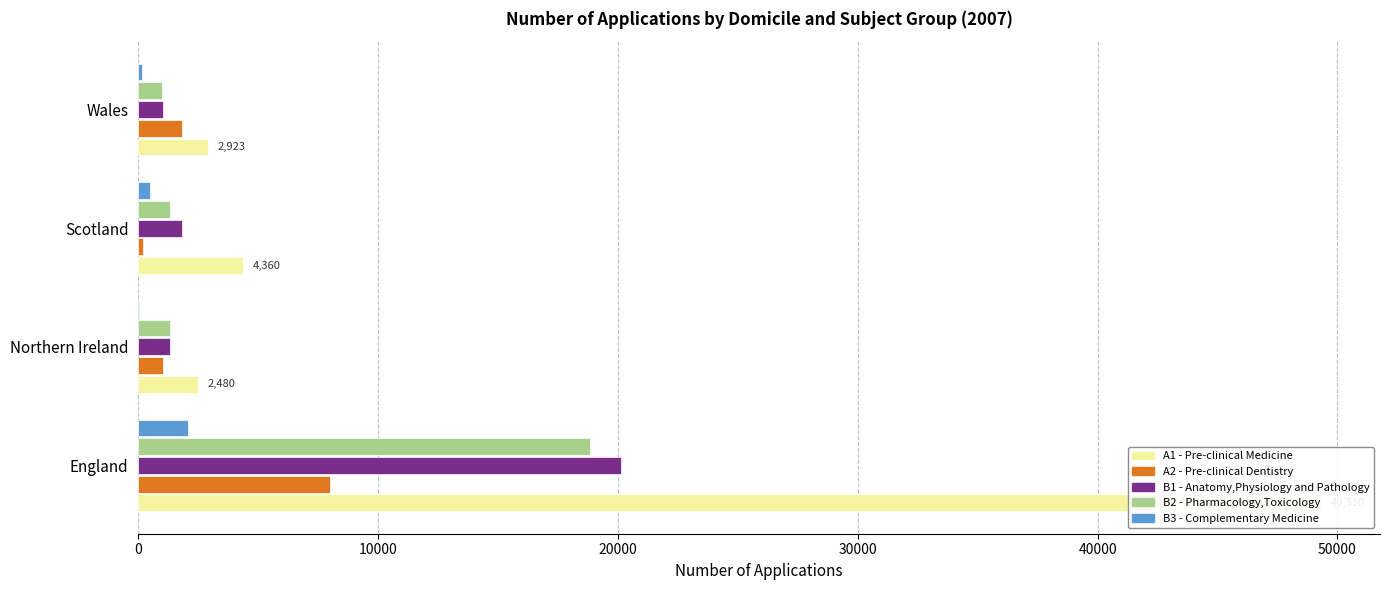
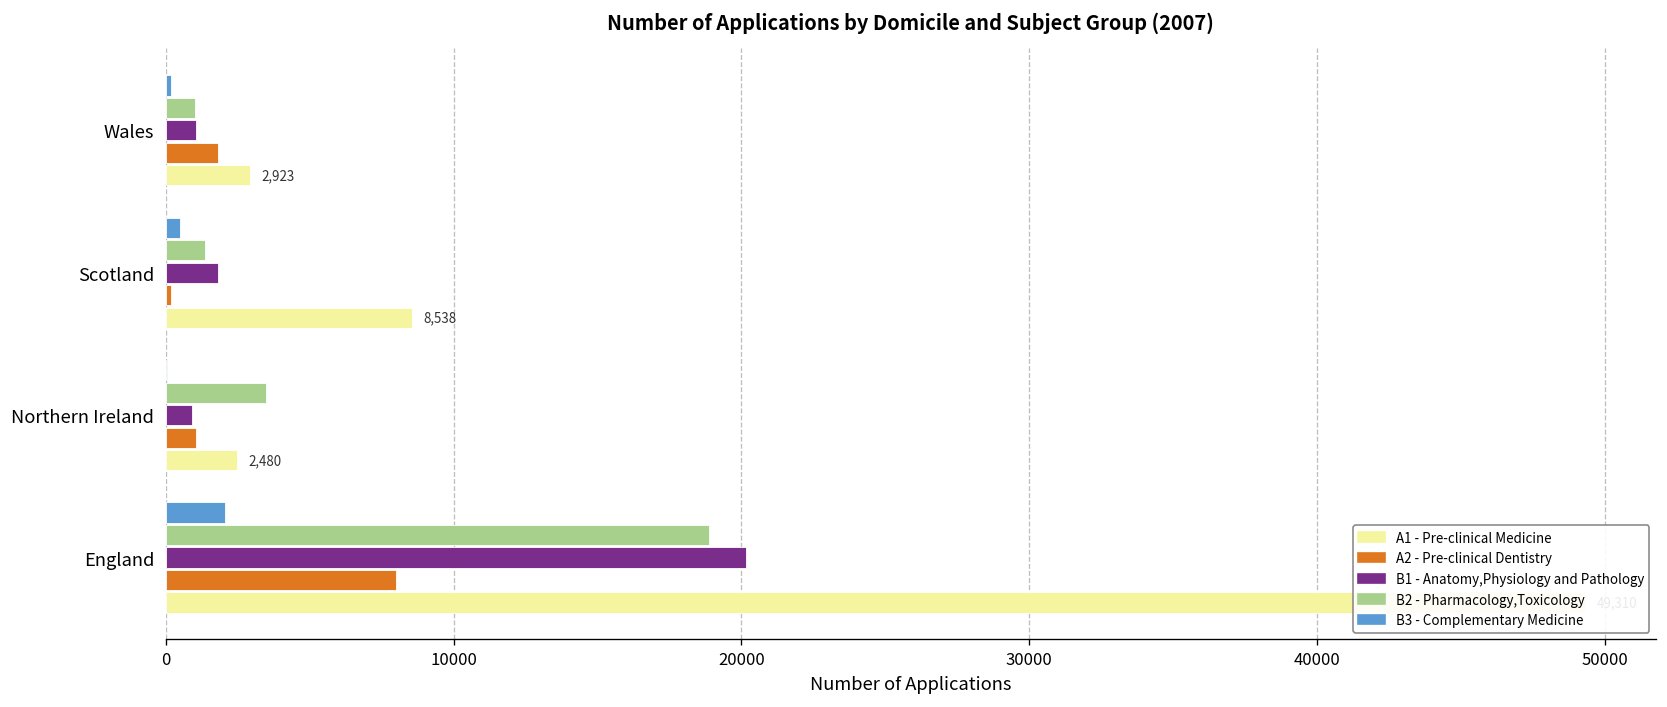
A1 - Pre-clinical Medicine, Scotland: 4,360 -> 8,538
B2 - Pharmacology,Toxicology, Northern Ireland: 1300 -> 3500
B1 - Anatomy,Physiology and Pathology, Northern Ireland: 1300 -> 900
